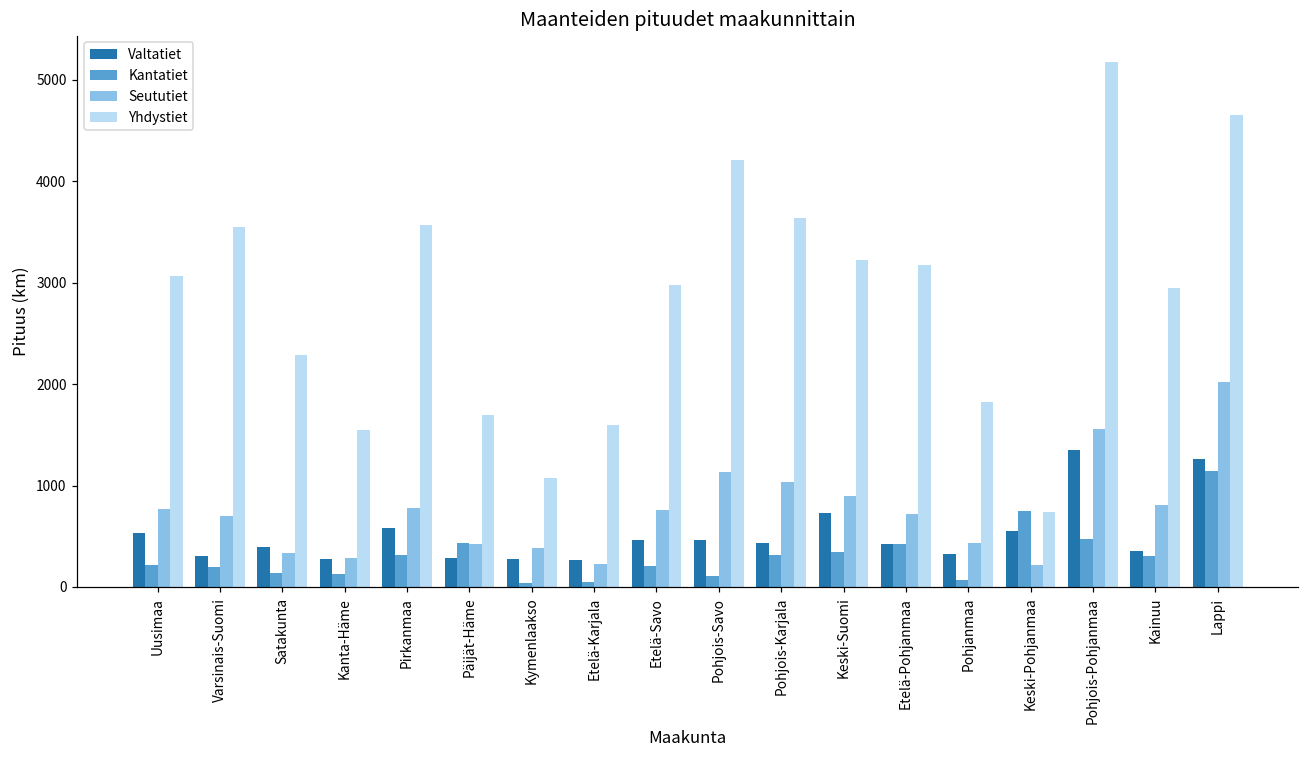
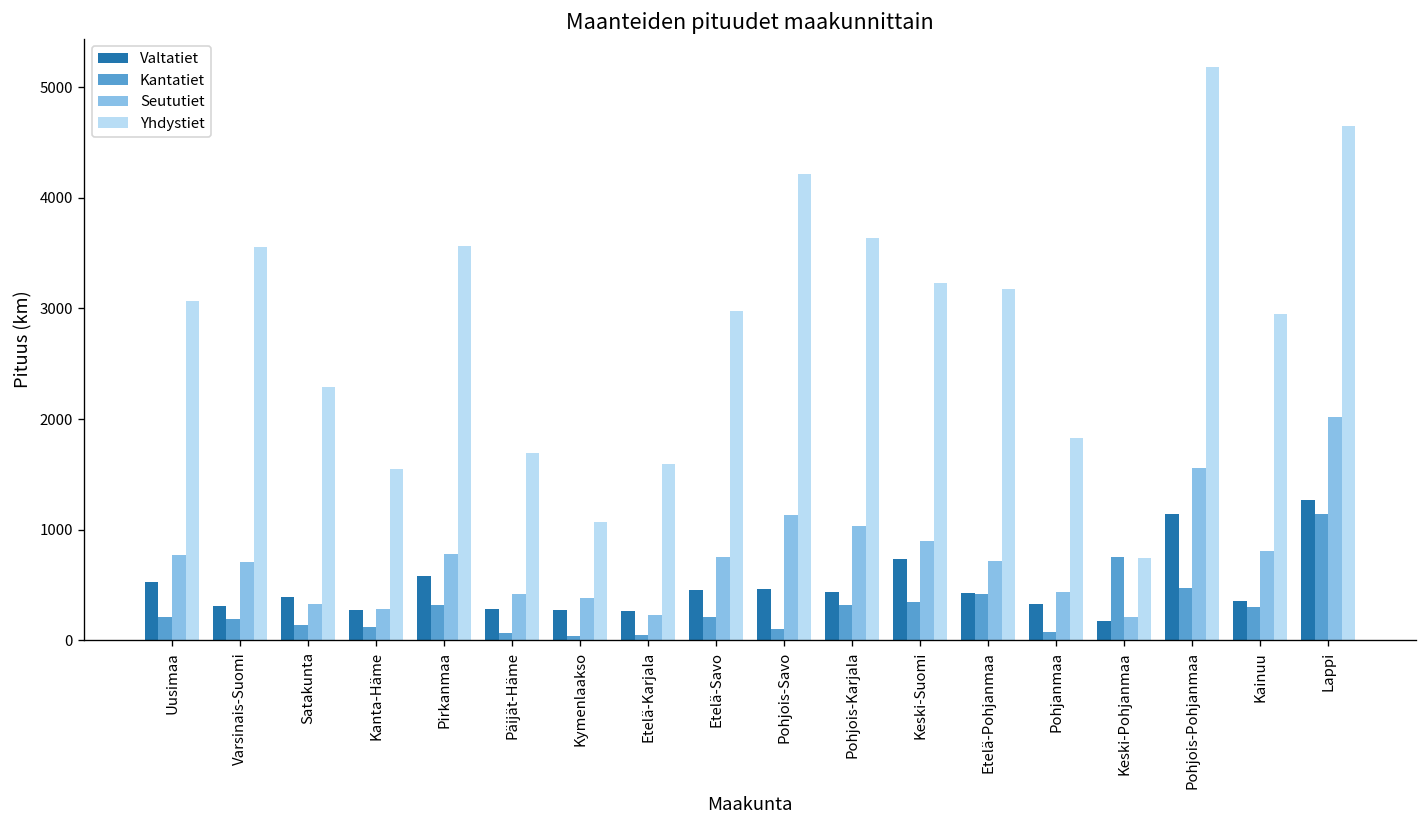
Kantatiet, Päijät-Häme: 400 -> 100
Valtatiet, Keski-Pohjanmaa: 500 -> 200
Valtatiet, Pohjois-Pohjanmaa: 1300 -> 1100
